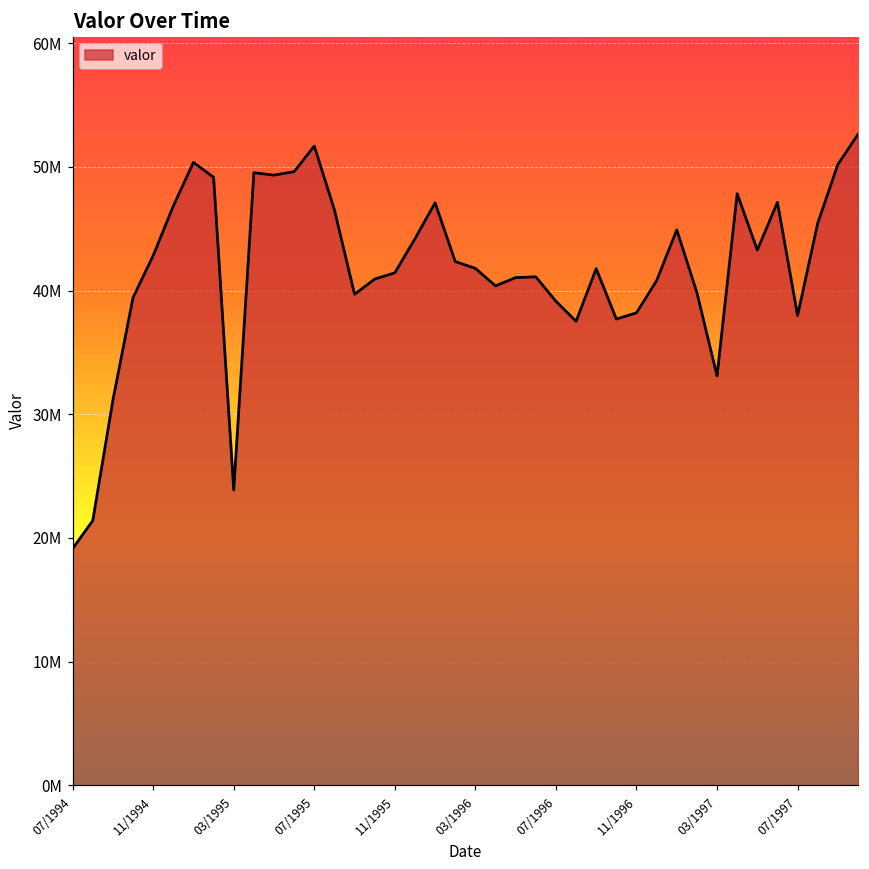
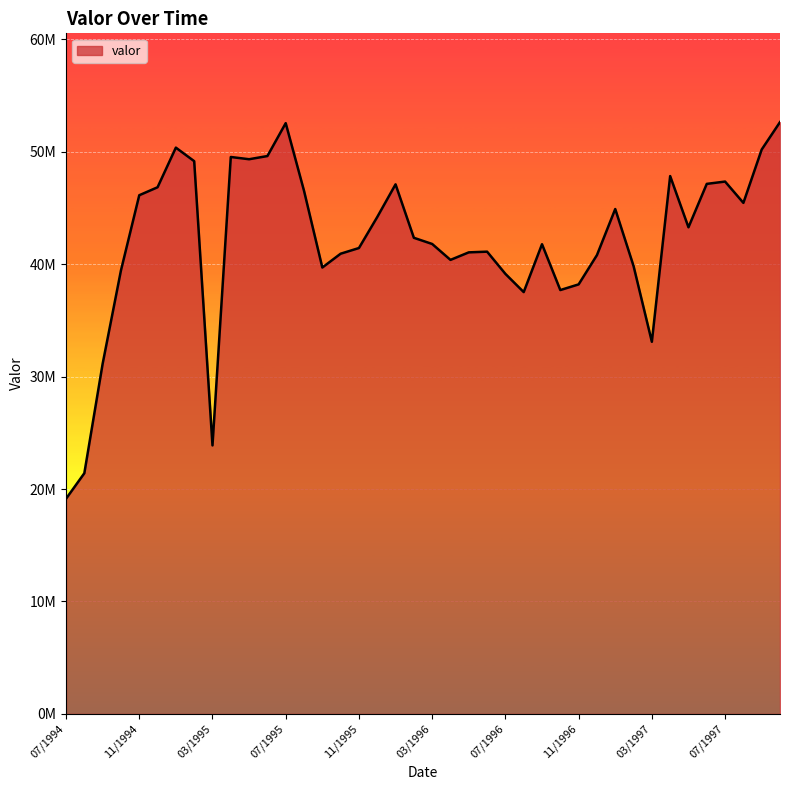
11/1994: 42800000 -> 46100000
07/1995: 51700000 -> 52500000
07/1997: 38000000 -> 47300000
